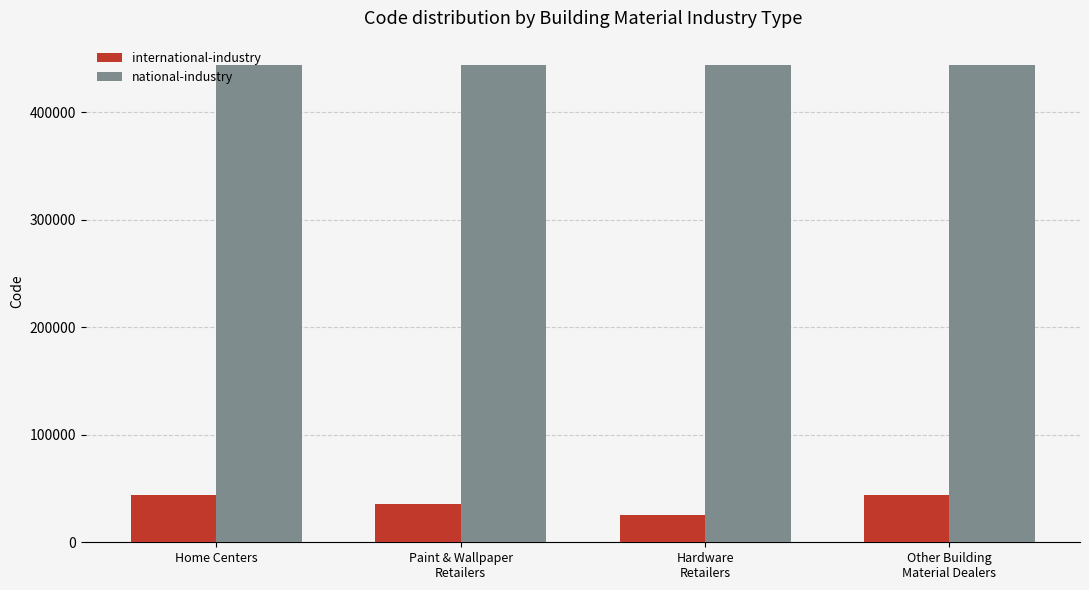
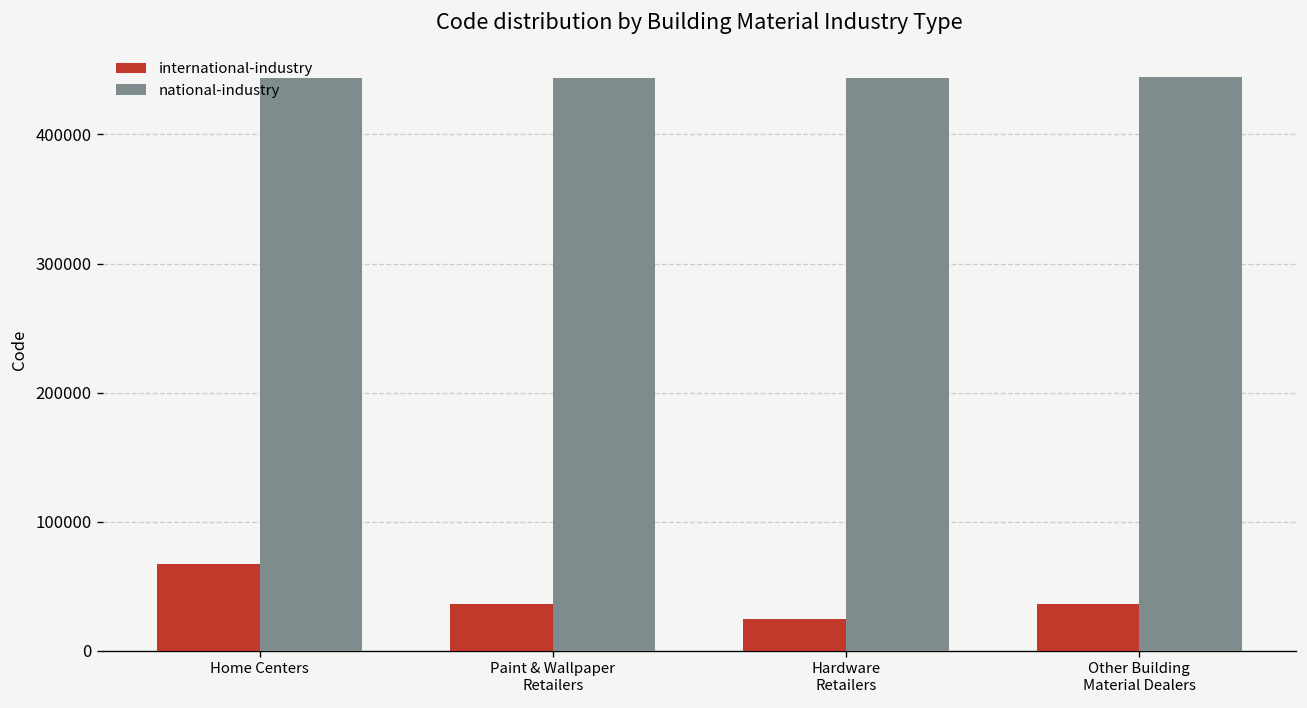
international-industry, Home Centers: 44000 -> 68000
international-industry, Other Building Material Dealers: 44000 -> 36000
